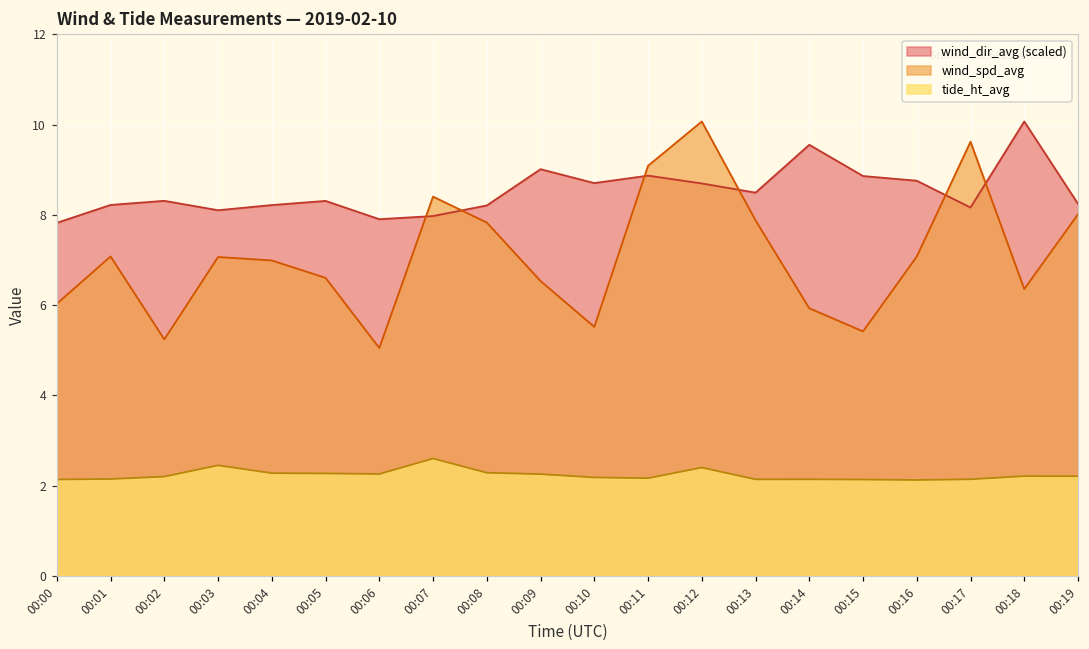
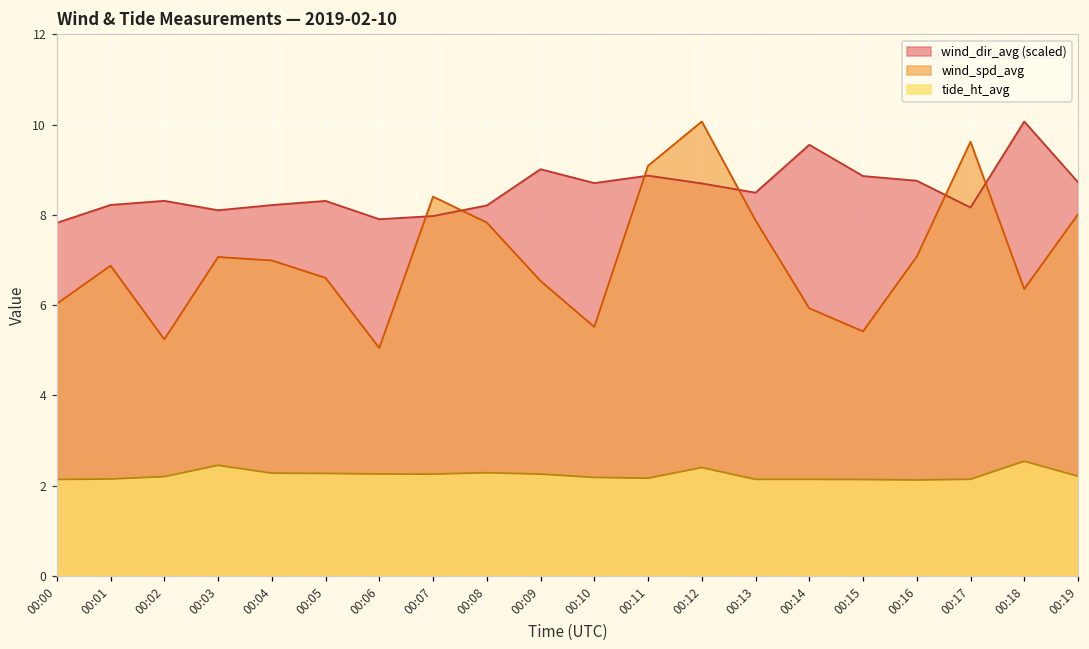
wind_spd_avg, 00:01: 7.1 -> 6.9
tide_ht_avg, 00:07: 2.6 -> 2.3
tide_ht_avg, 00:18: 2.2 -> 2.5
wind_dir_avg (scaled), 00:19: 8.2 -> 8.7
